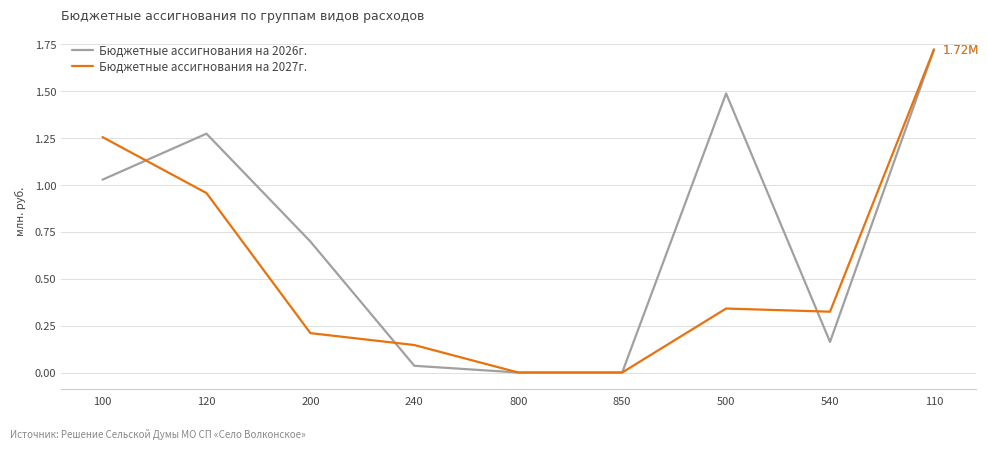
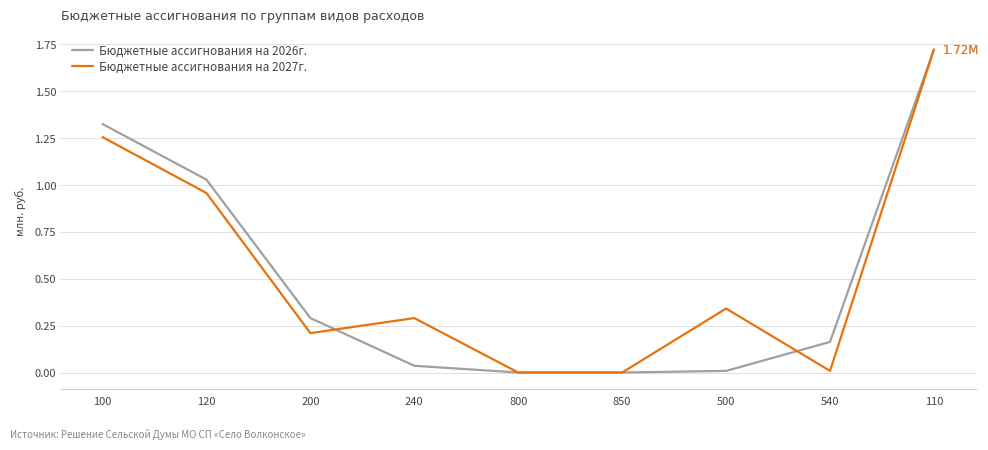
Бюджетные ассигнования на 2026г., 100: 1.03 -> 1.33
Бюджетные ассигнования на 2026г., 120: 1.27 -> 1.03
Бюджетные ассигнования на 2026г., 200: 0.70 -> 0.29
Бюджетные ассигнования на 2027г., 240: 0.15 -> 0.29
Бюджетные ассигнования на 2026г., 500: 1.49 -> 0.01
Бюджетные ассигнования на 2027г., 540: 0.32 -> 0.01
